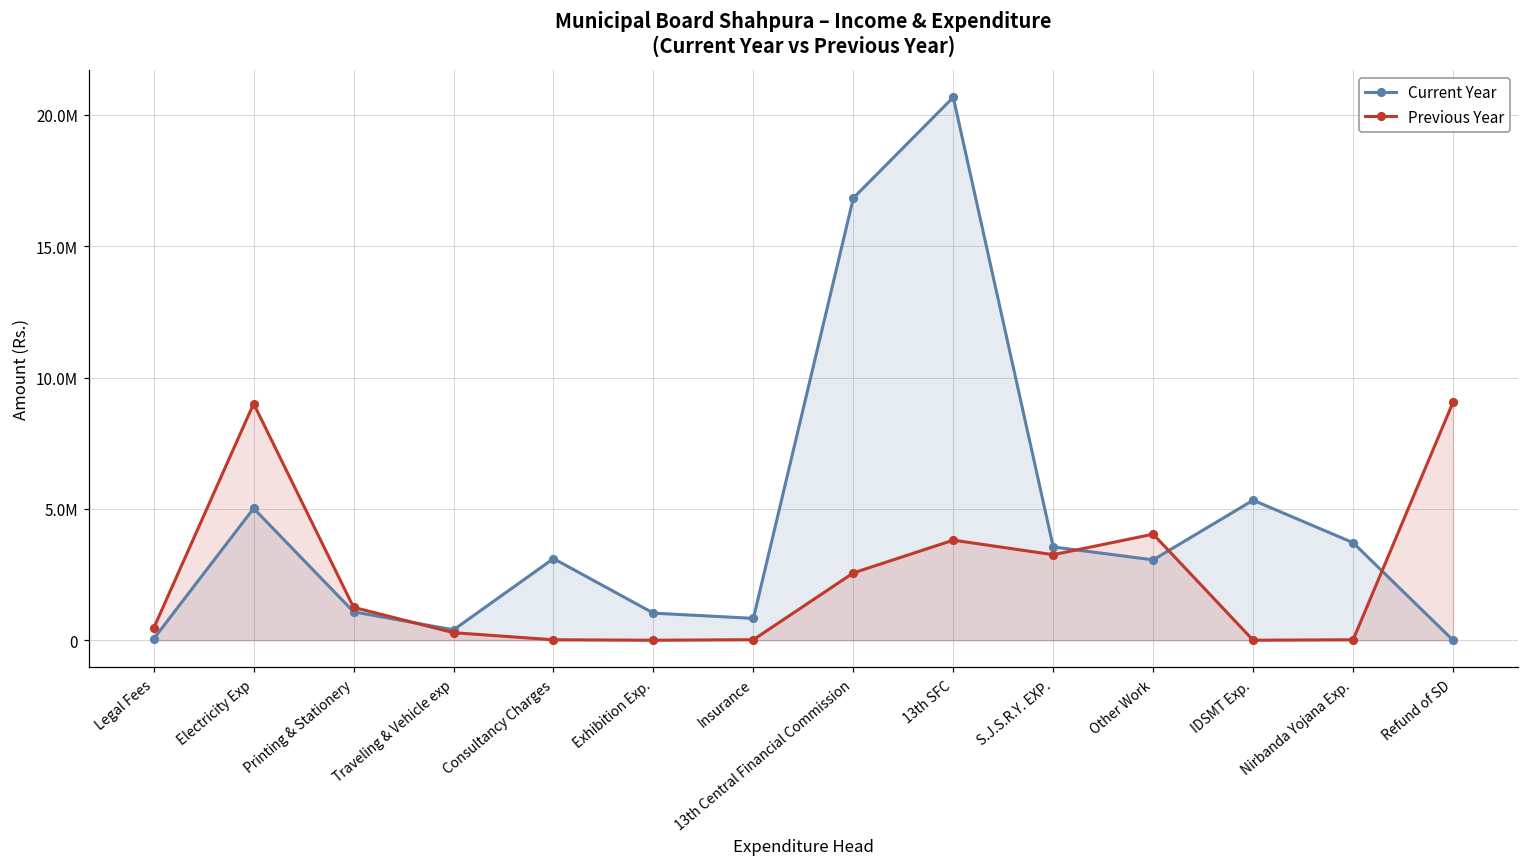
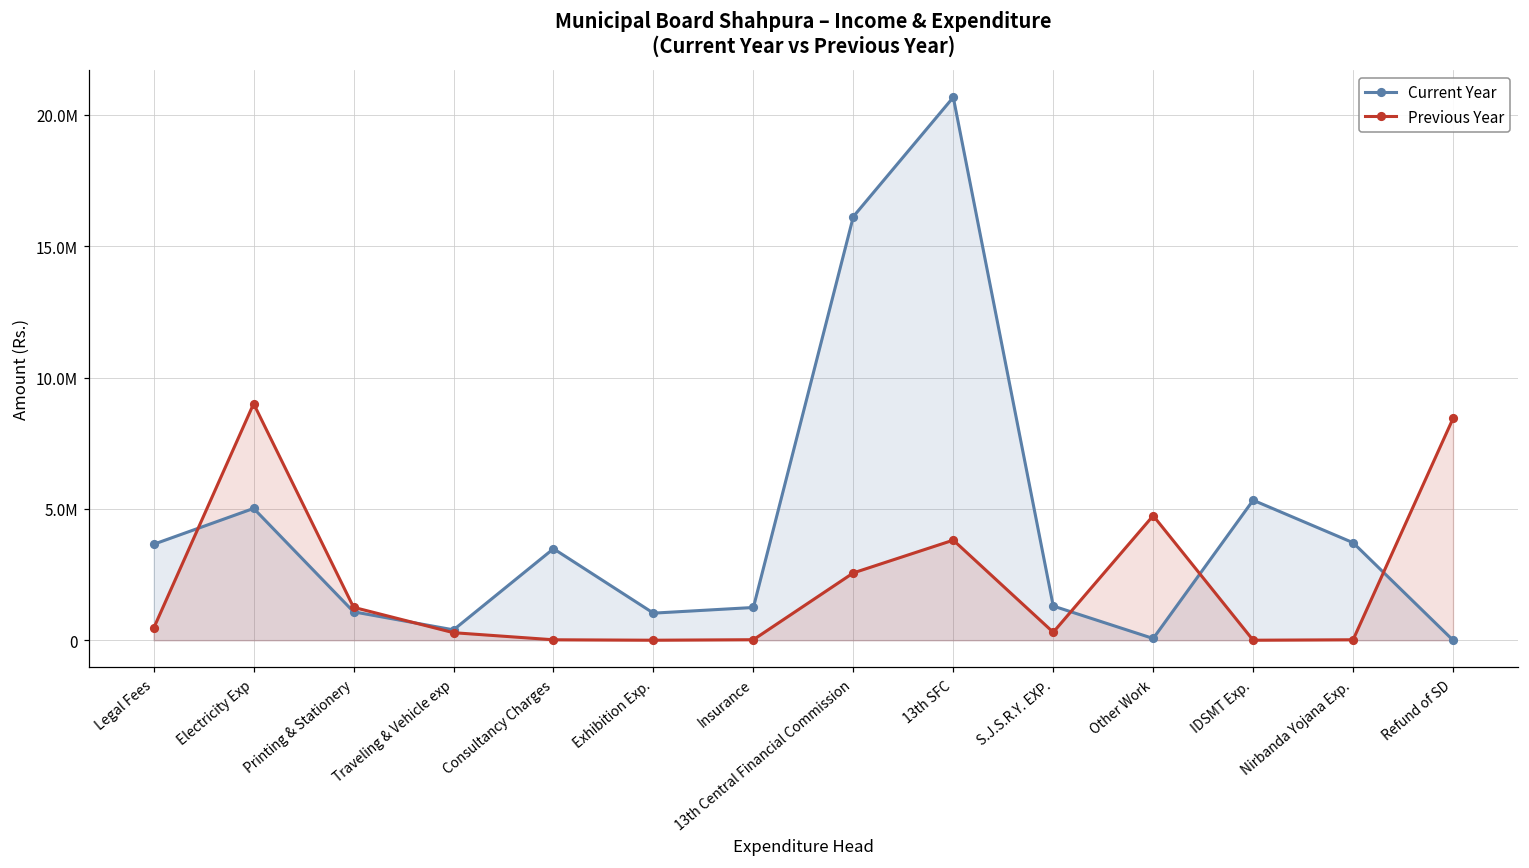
Current Year, Legal Fees: 100000 -> 3700000
Current Year, Consultancy Charges: 3100000 -> 3500000
Current Year, Insurance: 800000 -> 1200000
Current Year, 13th Central Financial Commission: 16800000 -> 16100000
Current Year, S.J.S.R.Y. EXP.: 3600000 -> 1300000
Previous Year, S.J.S.R.Y. EXP.: 3300000 -> 300000
Current Year, Other Work: 3100000 -> 100000
Previous Year, Other Work: 4000000 -> 4700000
Previous Year, Refund of SD: 9100000 -> 8400000
